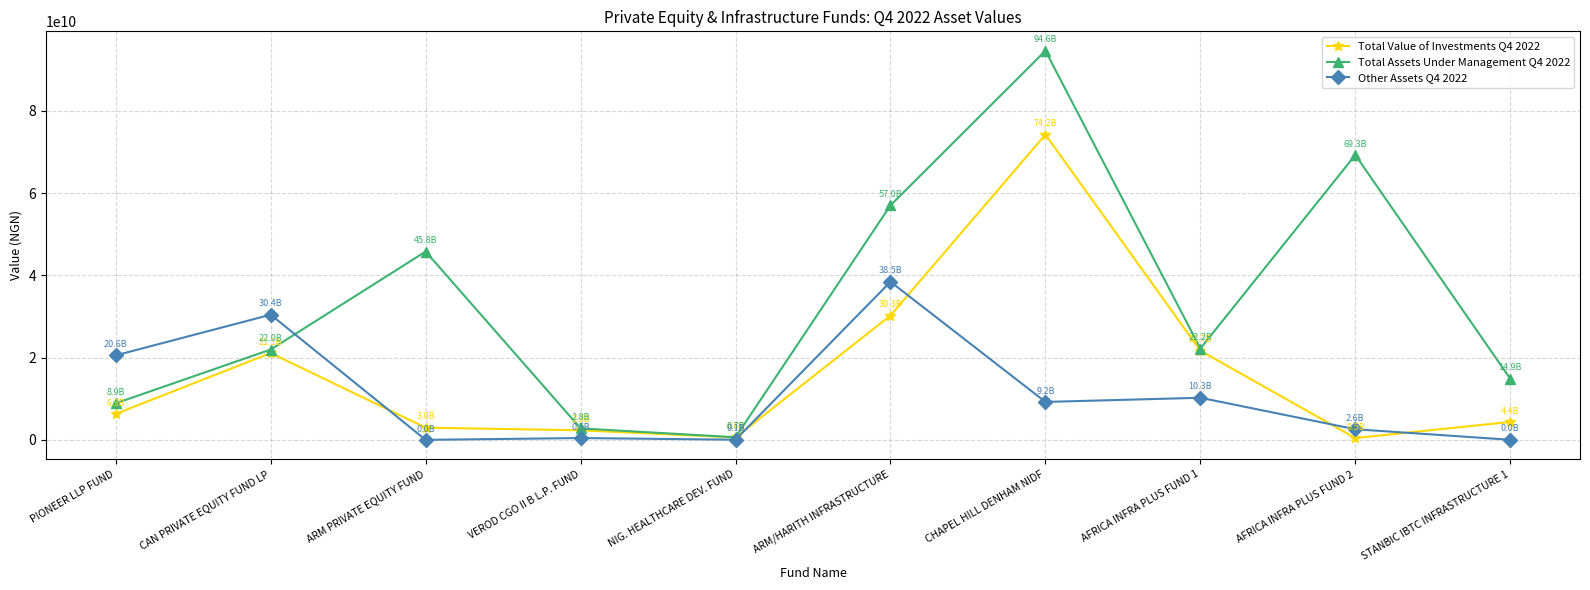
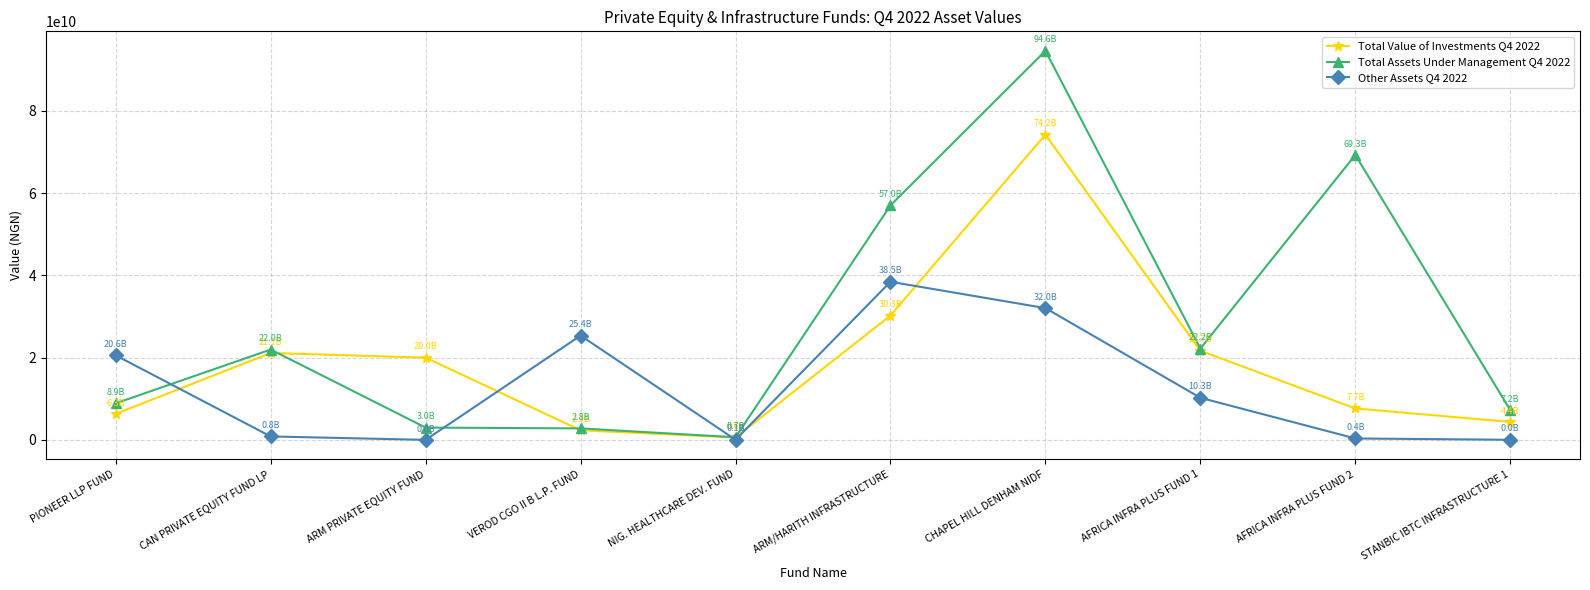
Other Assets Q4 2022, CAN PRIVATE EQUITY FUND LP: 30.4B -> 0.8B
Total Value of Investments Q4 2022, ARM PRIVATE EQUITY FUND: 3.0B -> 20.0B
Total Assets Under Management Q4 2022, ARM PRIVATE EQUITY FUND: 45.8B -> 3.0B
Other Assets Q4 2022, VEROD CGO II B L.P. FUND: 0.5B -> 25.4B
Other Assets Q4 2022, CHAPEL HILL DENHAM NIDF: 9.2B -> 32.0B
Total Value of Investments Q4 2022, AFRICA INFRA PLUS FUND 2: 0.5B -> 7.7B
Other Assets Q4 2022, AFRICA INFRA PLUS FUND 2: 2.6B -> 0.4B
Total Assets Under Management Q4 2022, STANBIC IBTC INFRASTRUCTURE 1: 14.9B -> 7.2B
